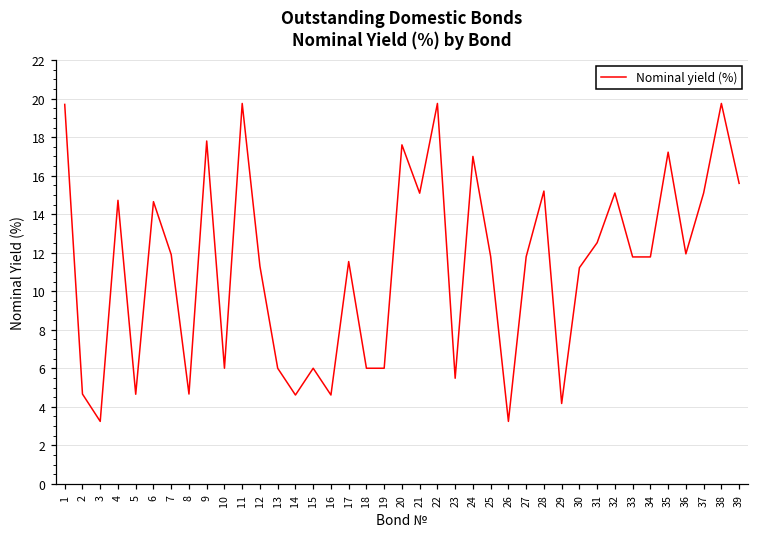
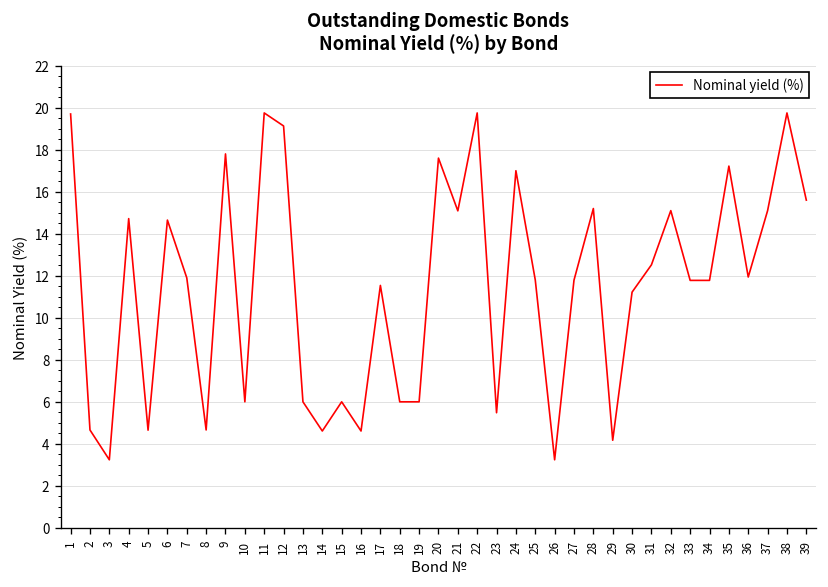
12: 11.3 -> 19.1
